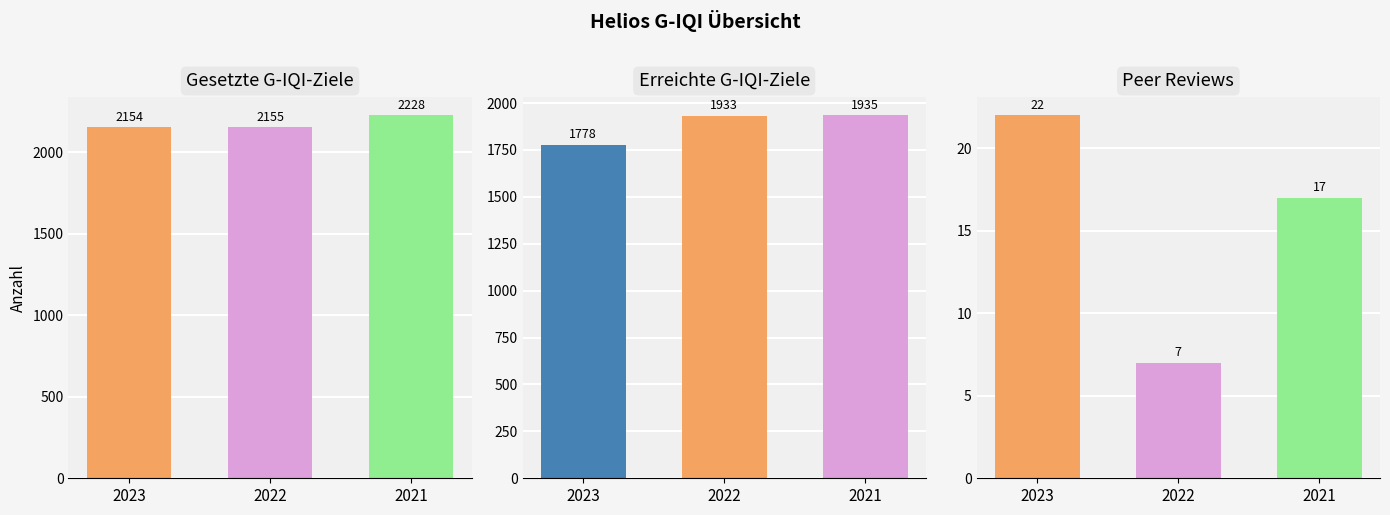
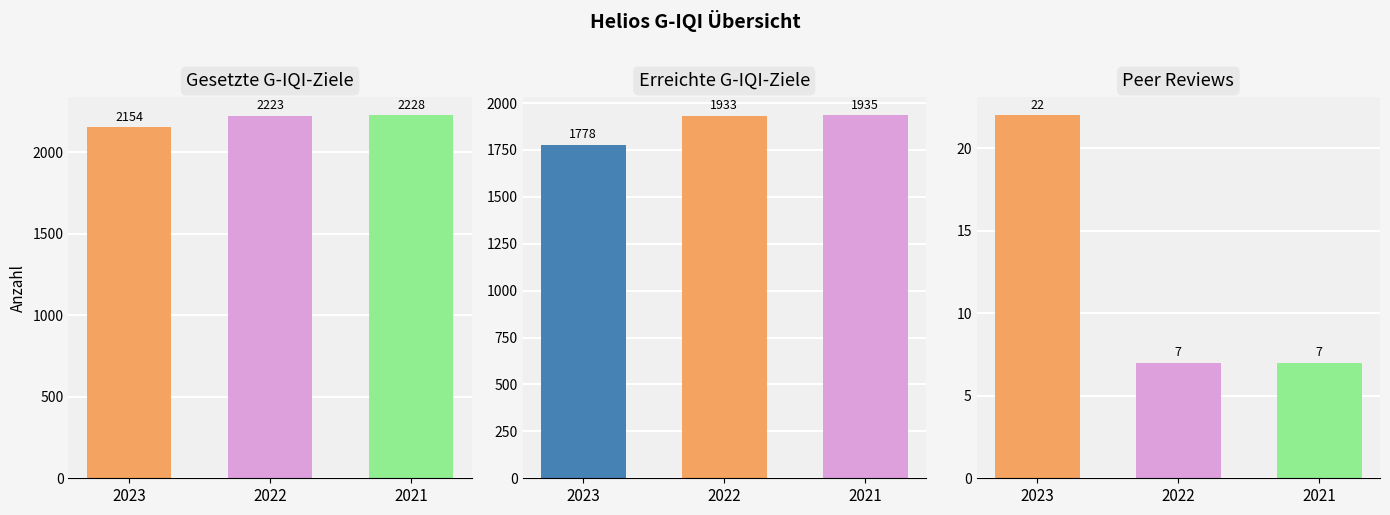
Gesetzte G-IQI-Ziele, 2022: 2155 -> 2223
Peer Reviews, 2021: 17 -> 7
